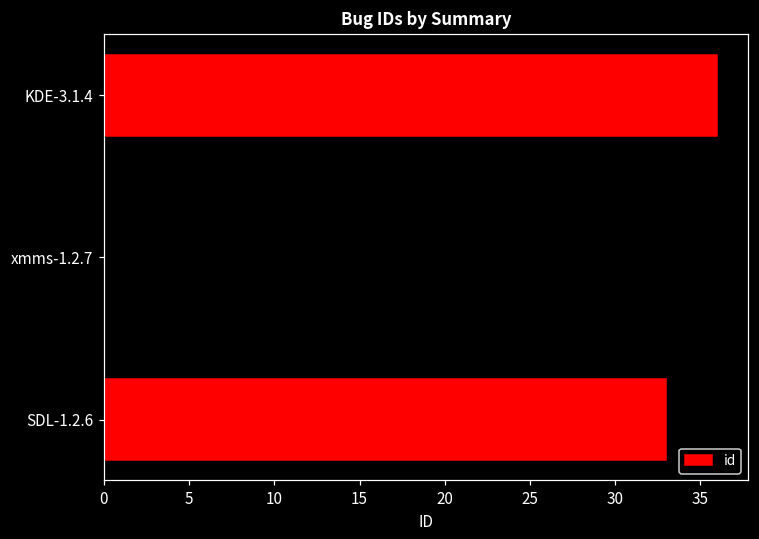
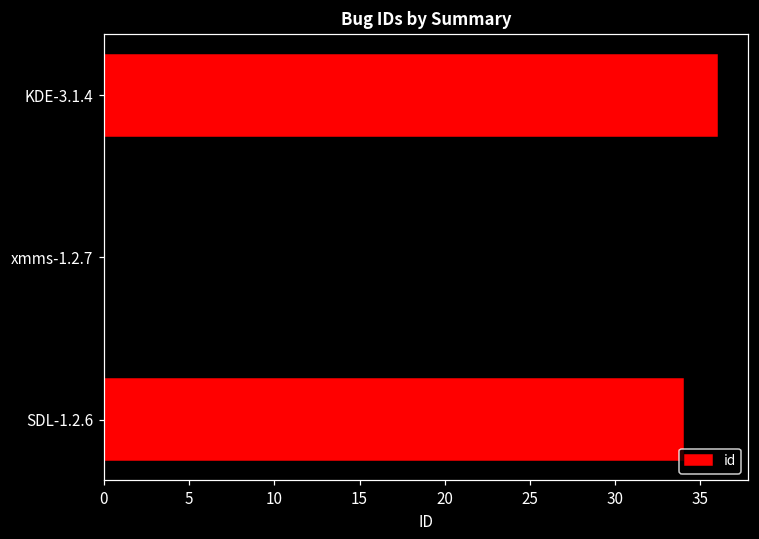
SDL-1.2.6: 33 -> 34
